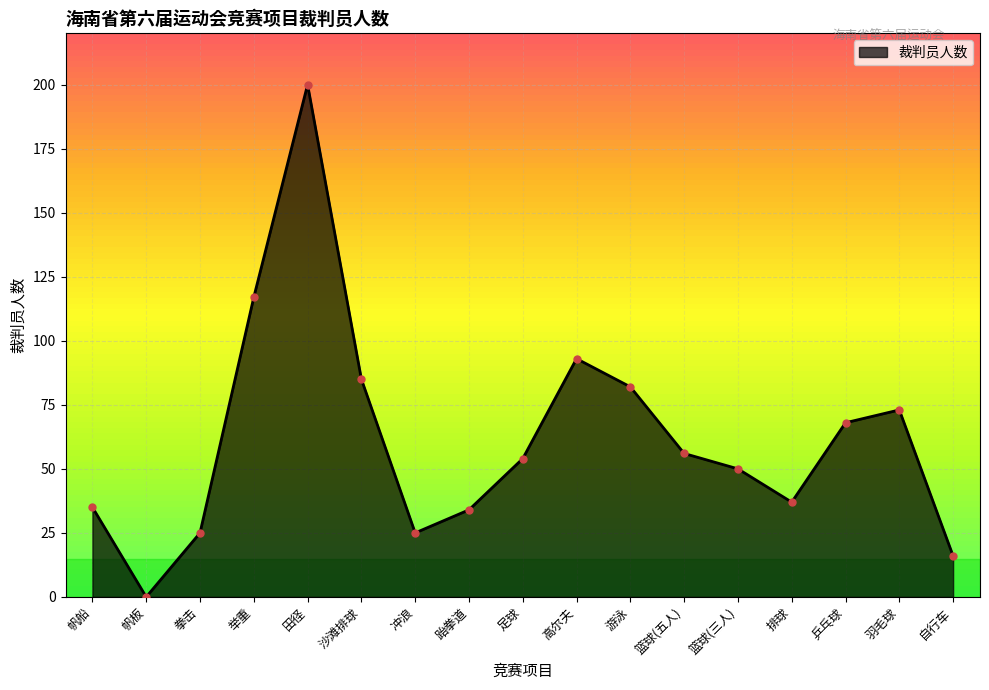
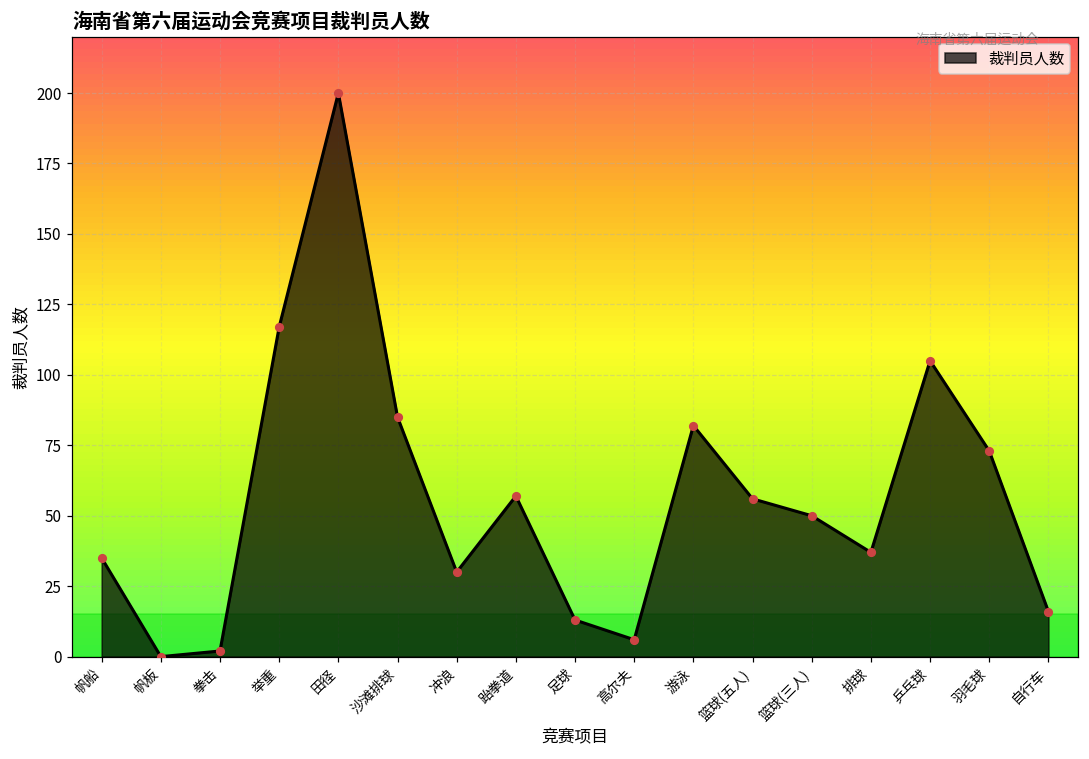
拳击: 25 -> 2
冲浪: 25 -> 30
跆拳道: 34 -> 57
足球: 54 -> 13
高尔夫: 93 -> 6
乒乓球: 68 -> 105
